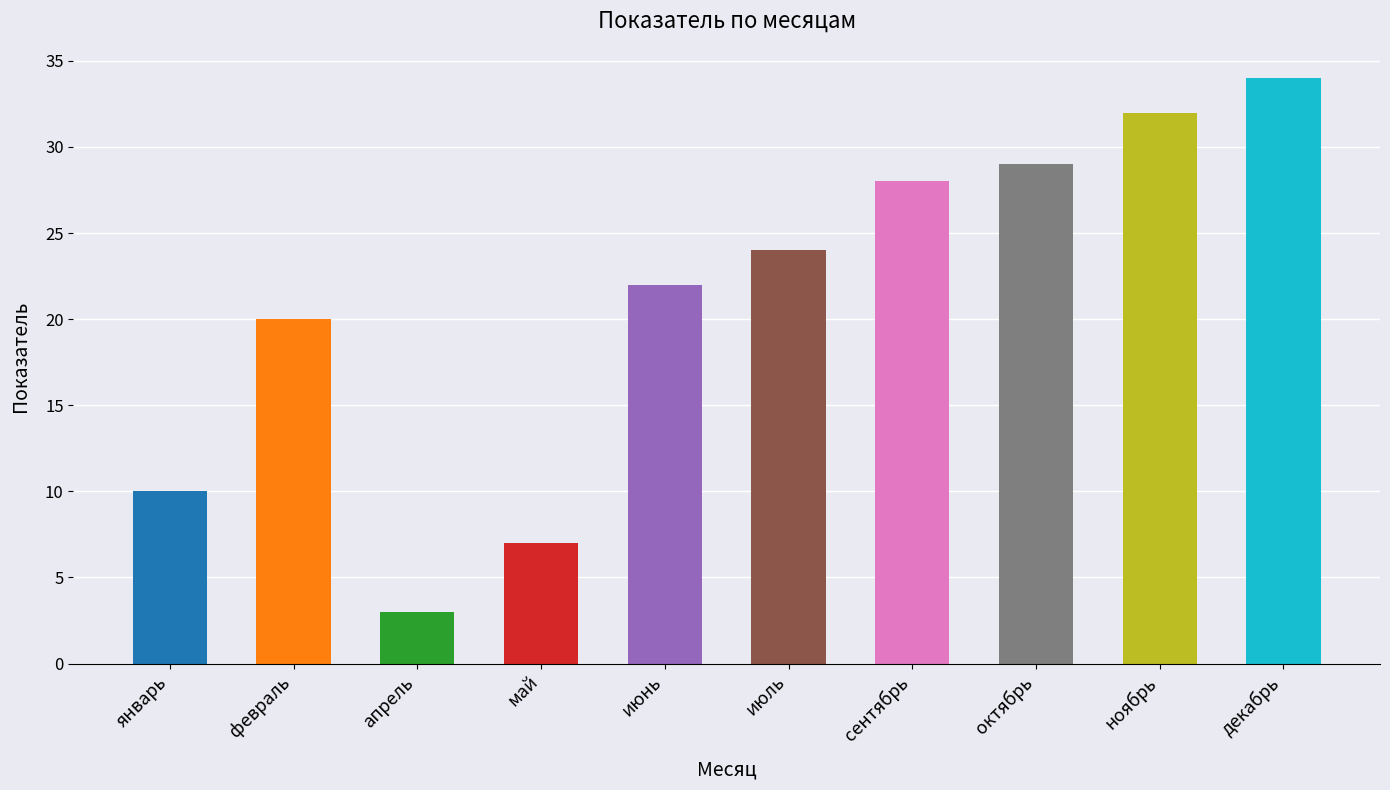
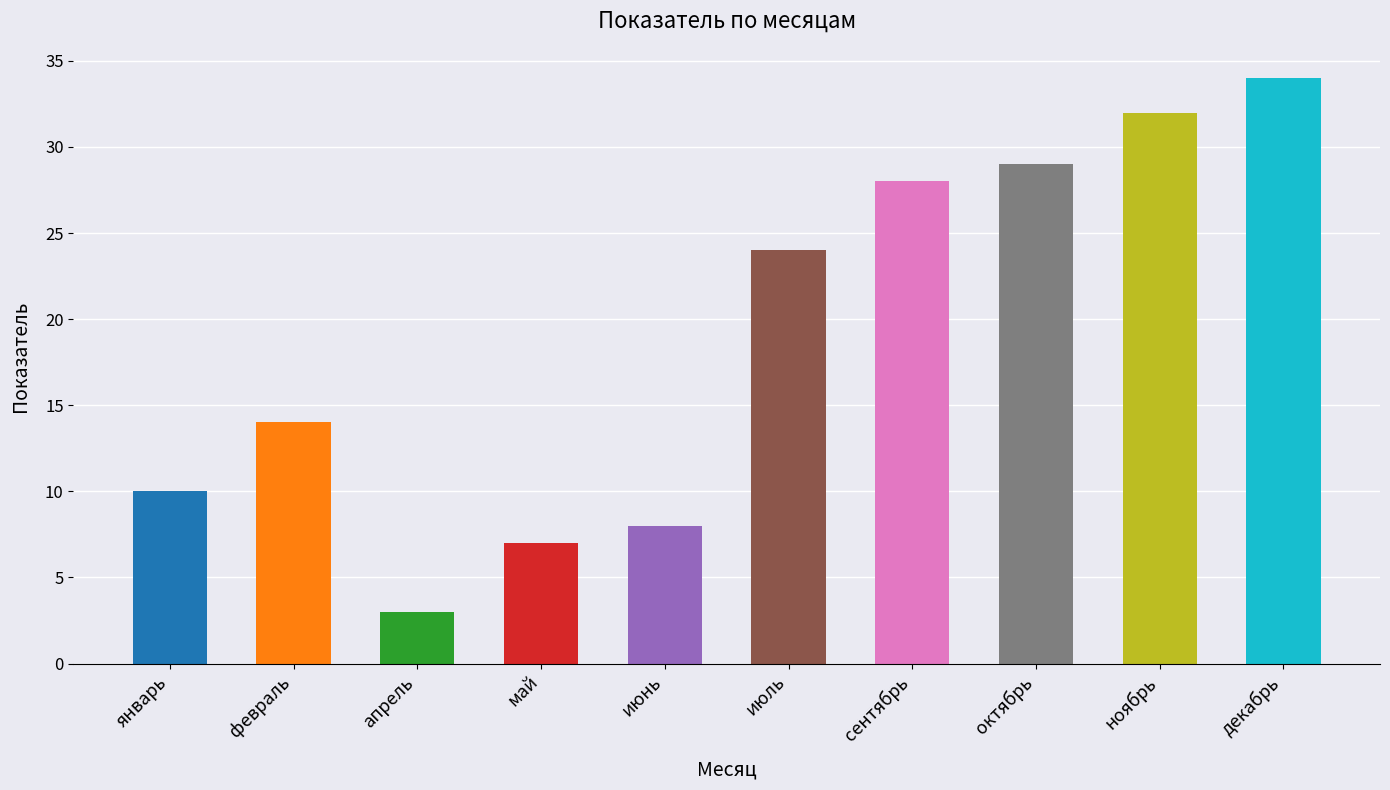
февраль: 20 -> 14
июнь: 22 -> 8
